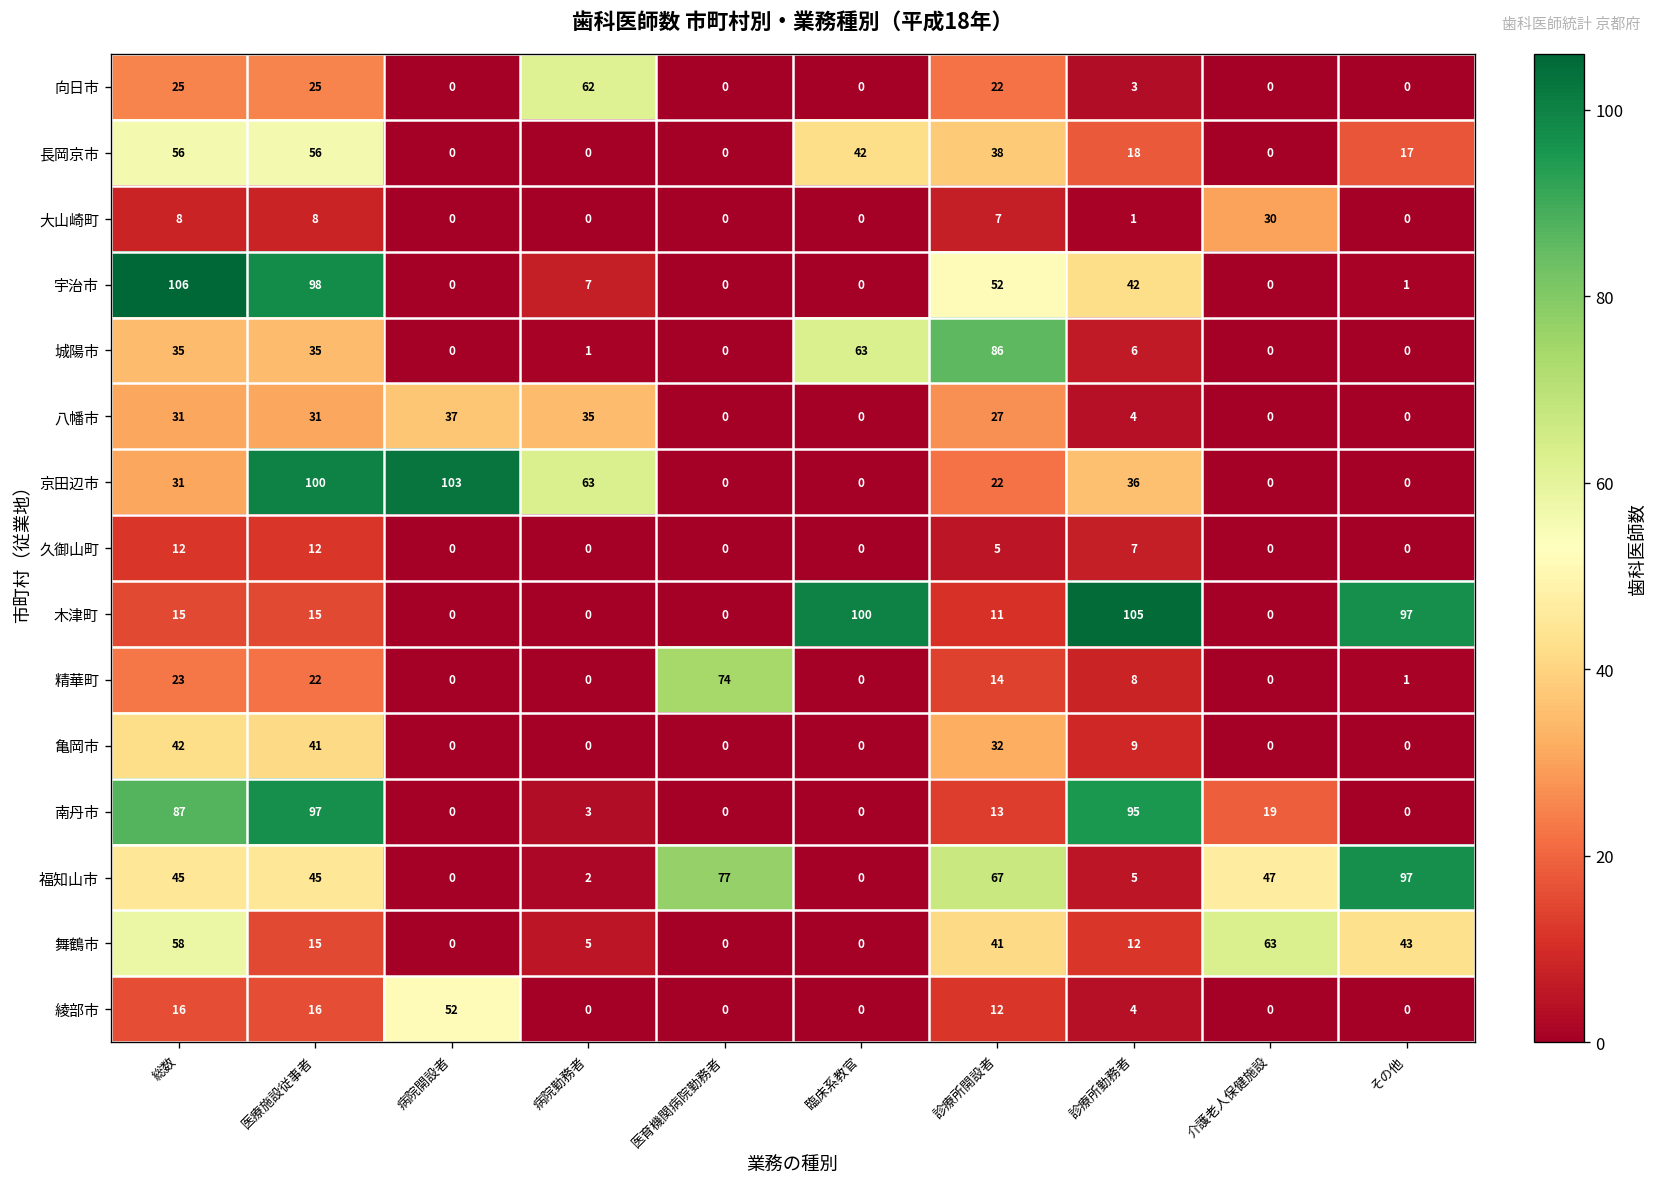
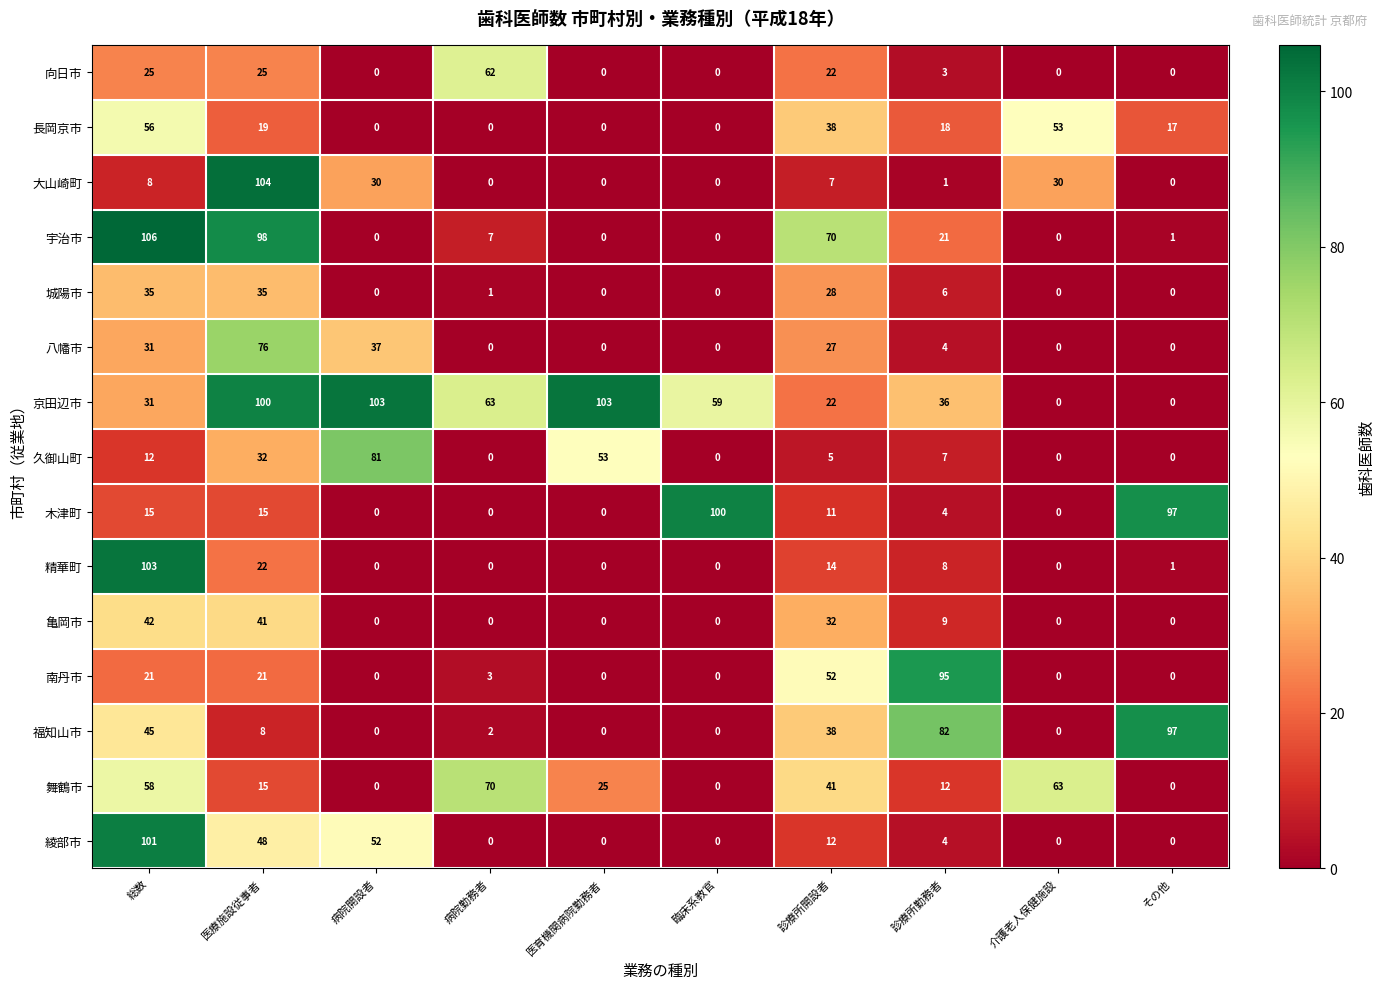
長岡京市, 医療施設従事者: 56 -> 19
長岡京市, 臨床系教官: 42 -> 0
長岡京市, 介護老人保健施設: 0 -> 53
大山崎町, 医療施設従事者: 8 -> 104
大山崎町, 病院開設者: 0 -> 30
宇治市, 診療所開設者: 52 -> 70
宇治市, 診療所勤務者: 42 -> 21
城陽市, 臨床系教官: 63 -> 0
城陽市, 診療所開設者: 86 -> 28
八幡市, 医療施設従事者: 31 -> 76
八幡市, 病院勤務者: 35 -> 0
京田辺市, 医育機関病院勤務者: 0 -> 103
京田辺市, 臨床系教官: 0 -> 59
久御山町, 医療施設従事者: 12 -> 32
久御山町, 病院開設者: 0 -> 81
久御山町, 医育機関病院勤務者: 0 -> 53
木津町, 診療所勤務者: 105 -> 4
精華町, 総数: 23 -> 103
精華町, 医育機関病院勤務者: 74 -> 0
南丹市, 総数: 87 -> 21
南丹市, 医療施設従事者: 97 -> 21
南丹市, 診療所開設者: 13 -> 52
南丹市, 介護老人保健施設: 19 -> 0
福知山市, 医療施設従事者: 45 -> 8
福知山市, 医育機関病院勤務者: 77 -> 0
福知山市, 診療所開設者: 67 -> 38
福知山市, 診療所勤務者: 5 -> 82
福知山市, 介護老人保健施設: 47 -> 0
舞鶴市, 病院勤務者: 5 -> 70
舞鶴市, 医育機関病院勤務者: 0 -> 25
舞鶴市, その他: 43 -> 0
綾部市, 総数: 16 -> 101
綾部市, 医療施設従事者: 16 -> 48
